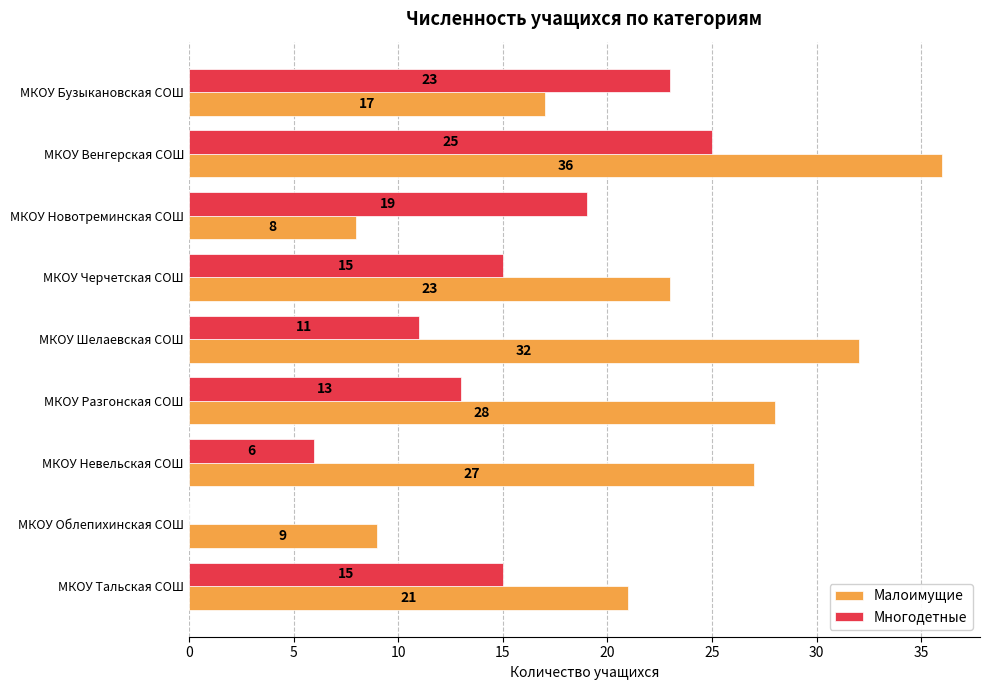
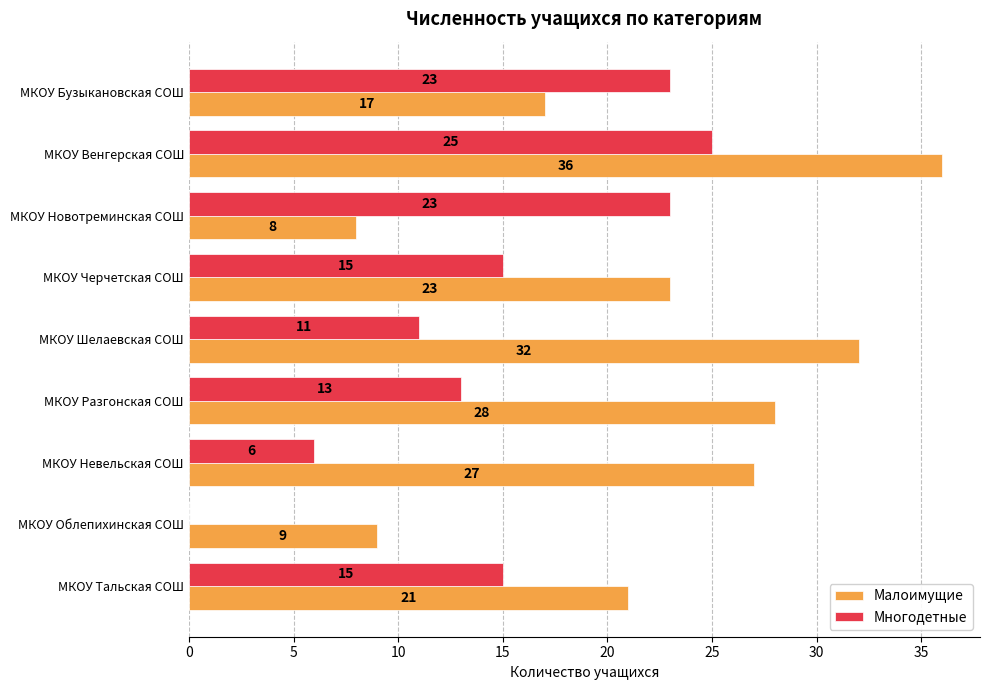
Многодетные, МКОУ Новотреминская СОШ: 19 -> 23
